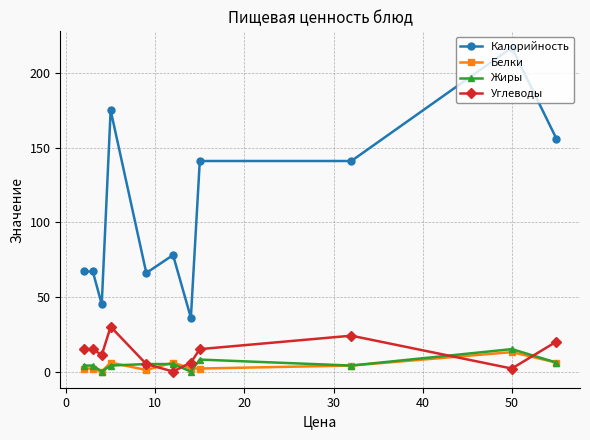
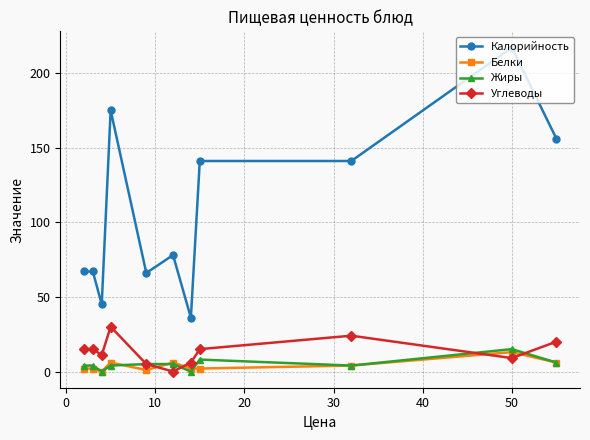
Углеводы, 50: 2 -> 9
